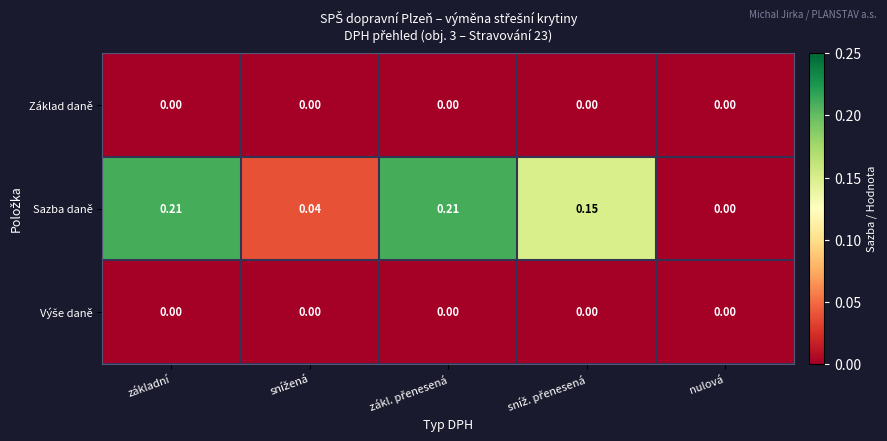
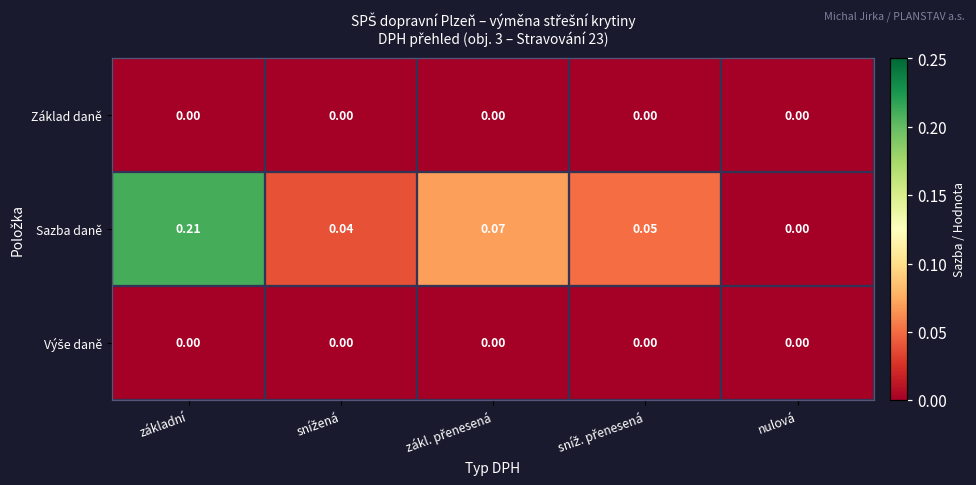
Sazba daně, zákl. přenesená: 0.21 -> 0.07
Sazba daně, sníž. přenesená: 0.15 -> 0.05
